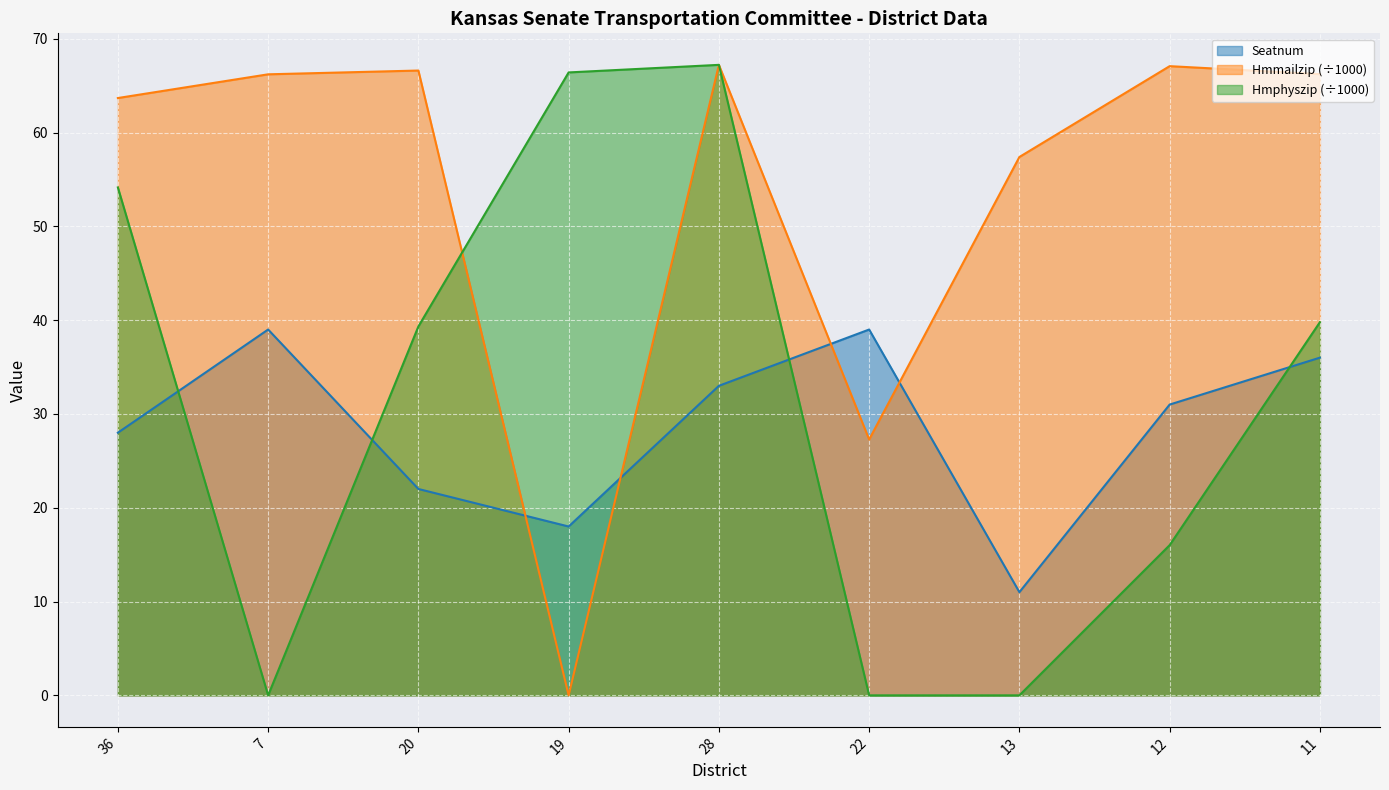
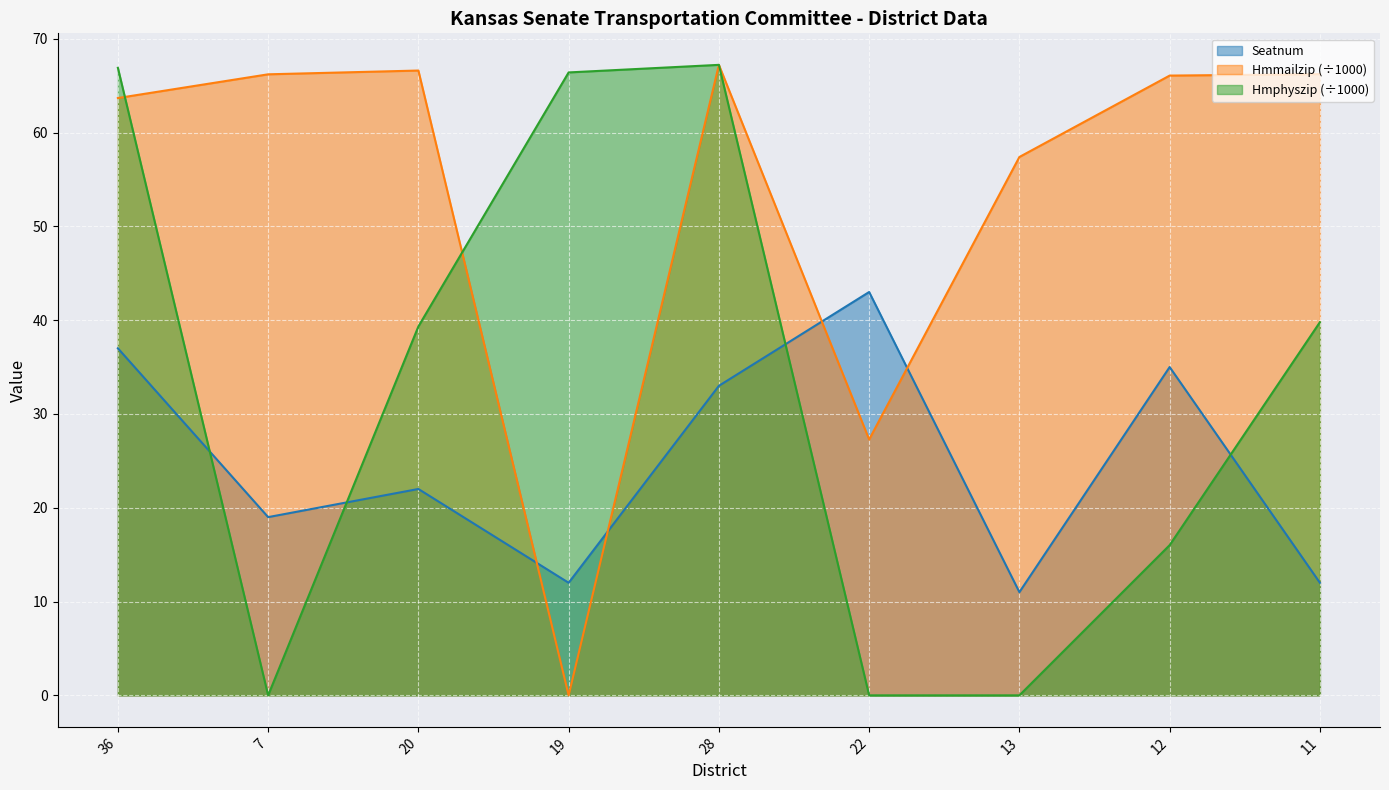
Seatnum, 36: 28 -> 37
Hmphyszip (÷1000), 36: 54 -> 67
Seatnum, 7: 39 -> 19
Seatnum, 19: 18 -> 12
Seatnum, 22: 39 -> 43
Seatnum, 12: 31 -> 35
Hmmailzip (÷1000), 12: 67 -> 66
Seatnum, 11: 36 -> 12
